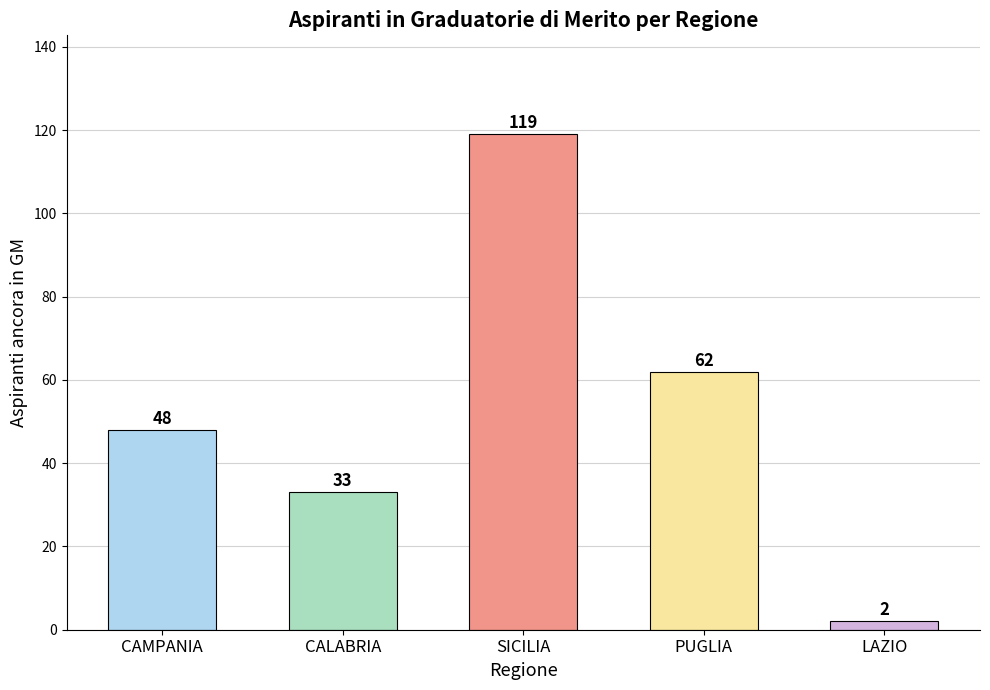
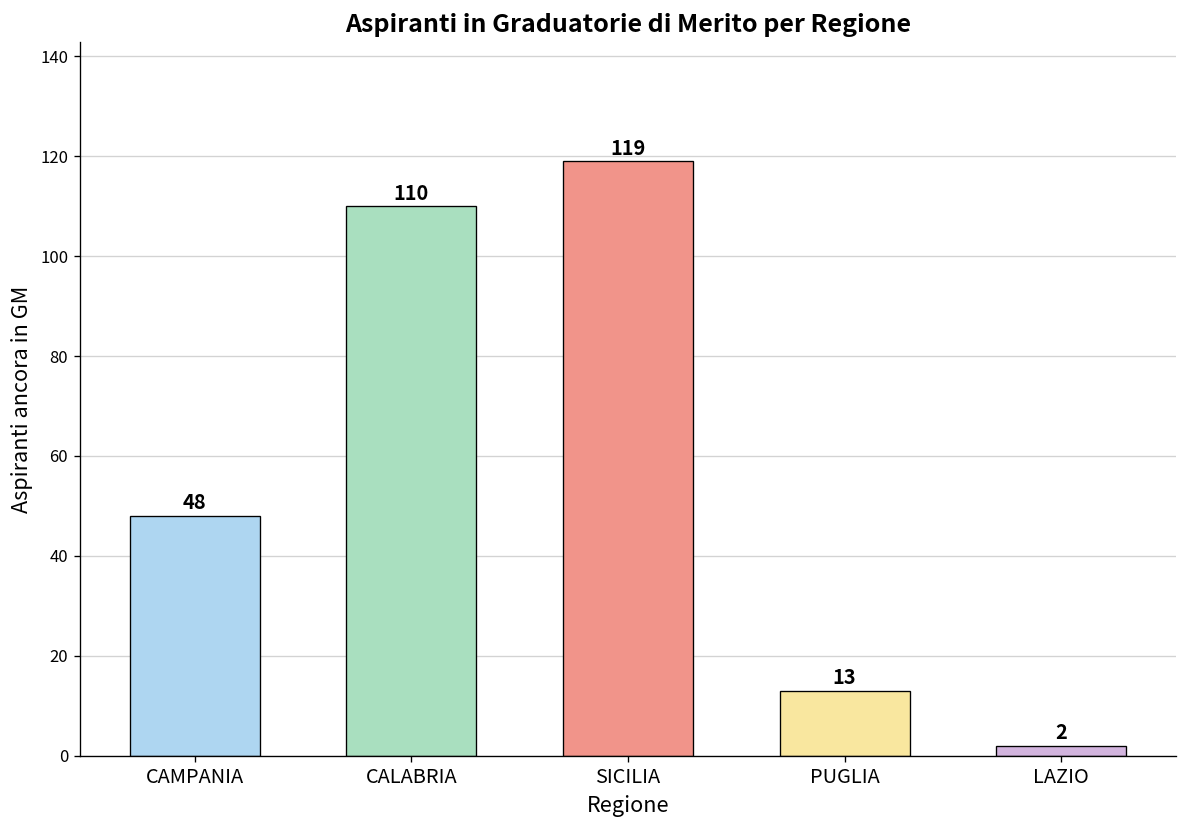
CALABRIA: 33 -> 110
PUGLIA: 62 -> 13
